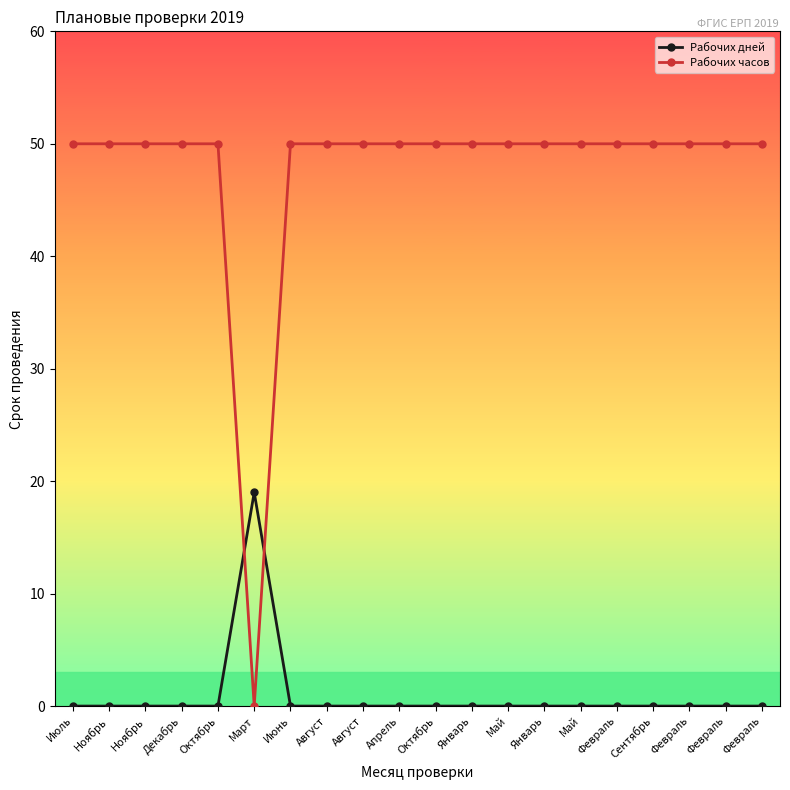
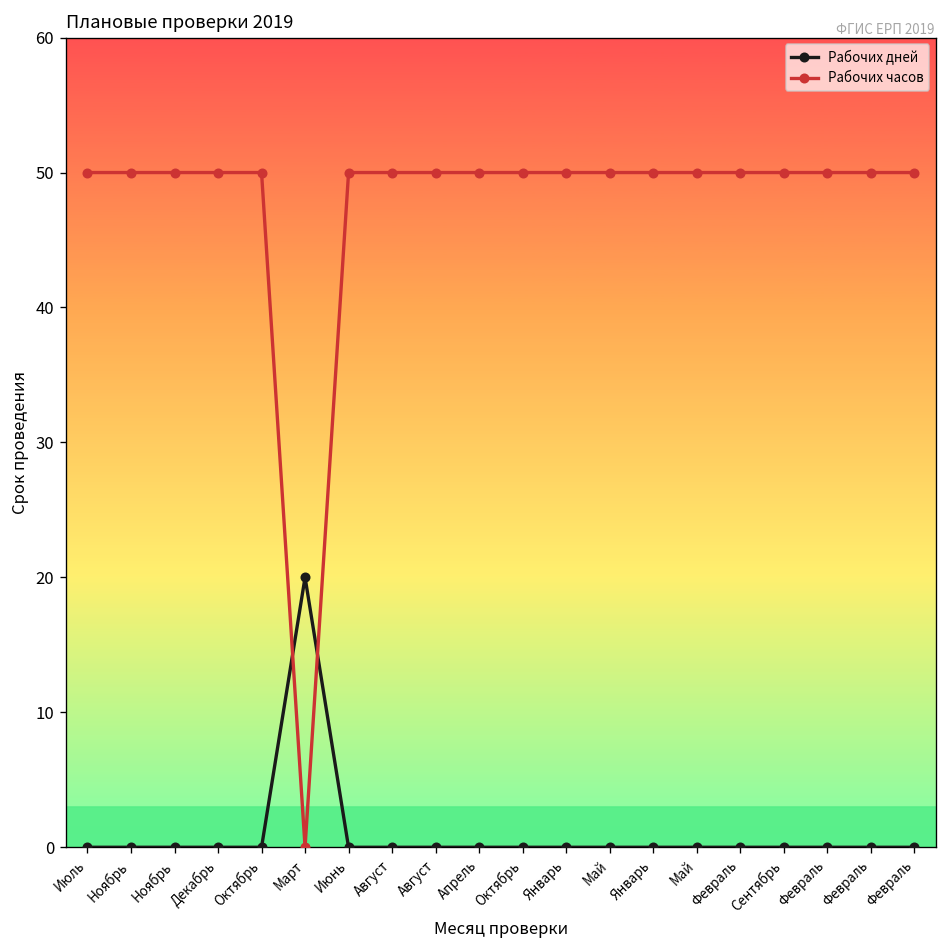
Рабочих дней, Март: 19 -> 20
